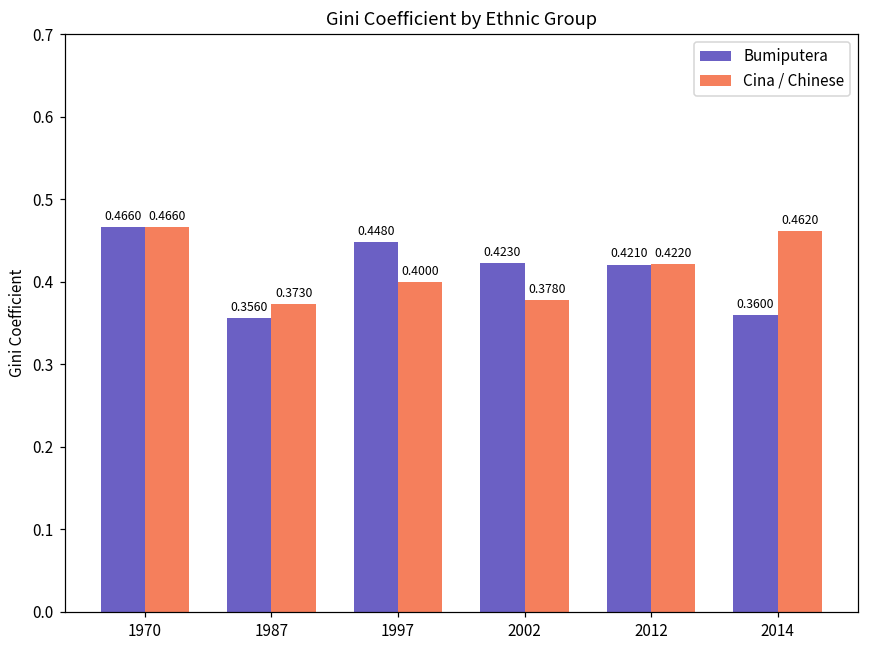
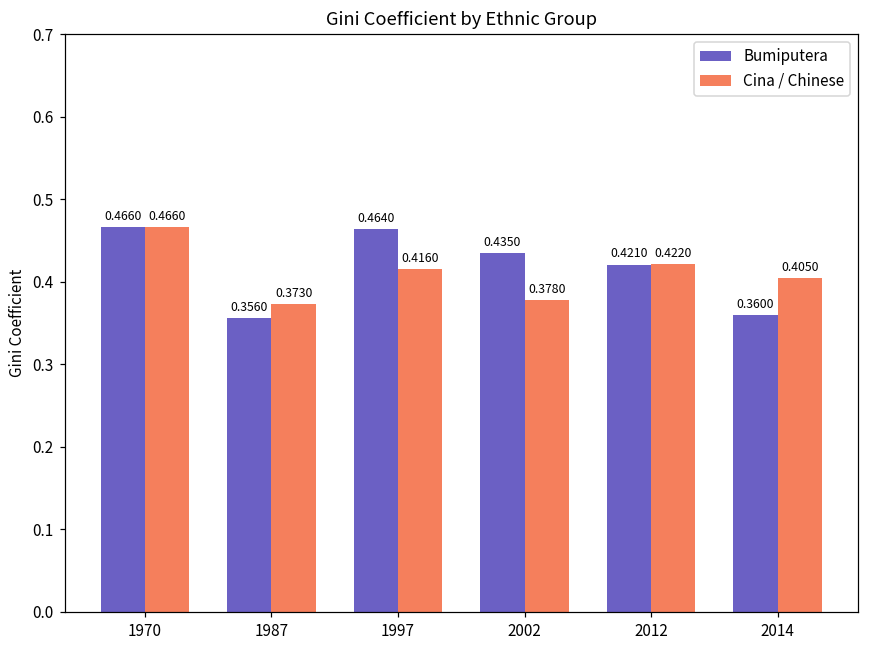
Bumiputera, 1997: 0.4480 -> 0.4640
Cina / Chinese, 1997: 0.4000 -> 0.4160
Bumiputera, 2002: 0.4230 -> 0.4350
Cina / Chinese, 2014: 0.4620 -> 0.4050
